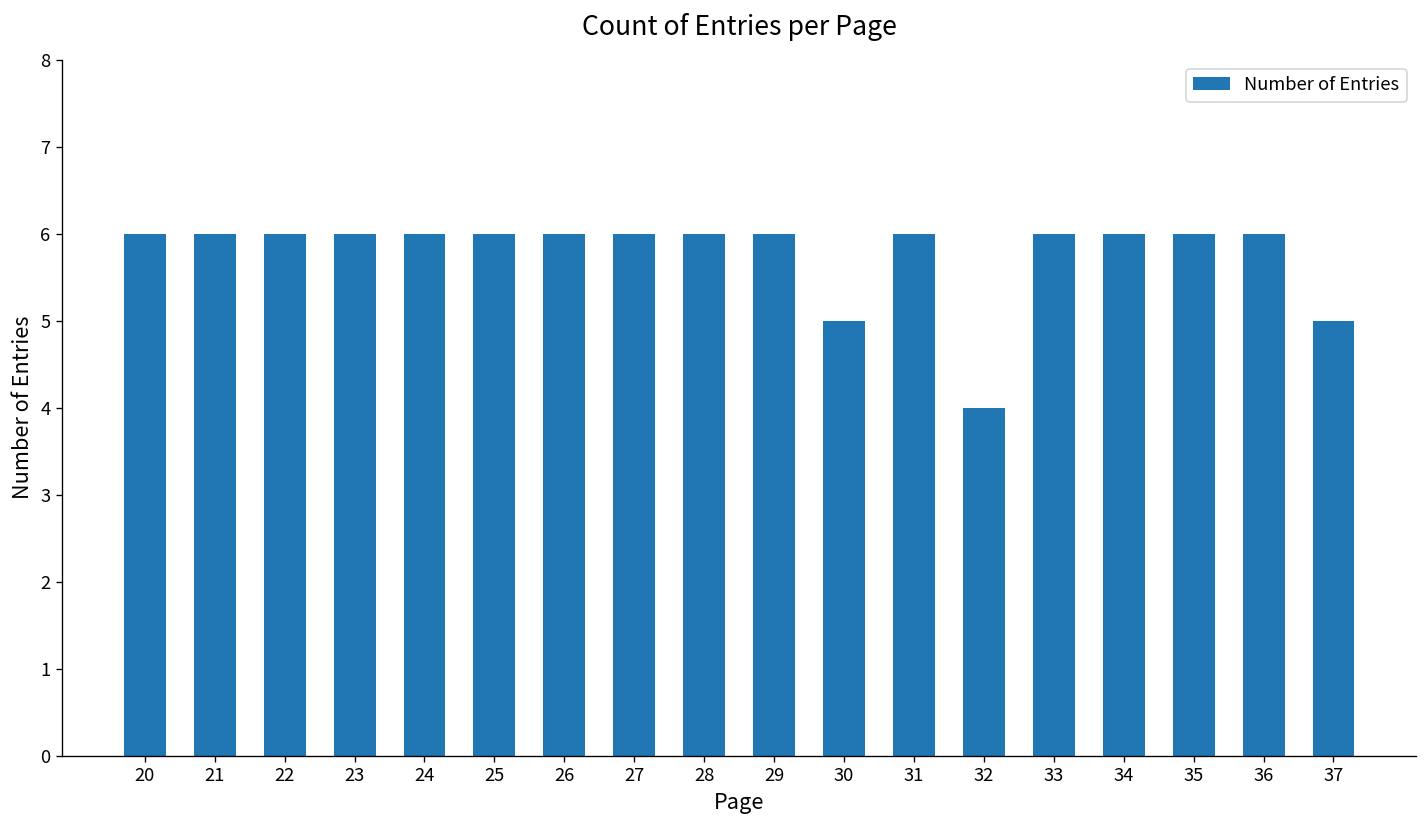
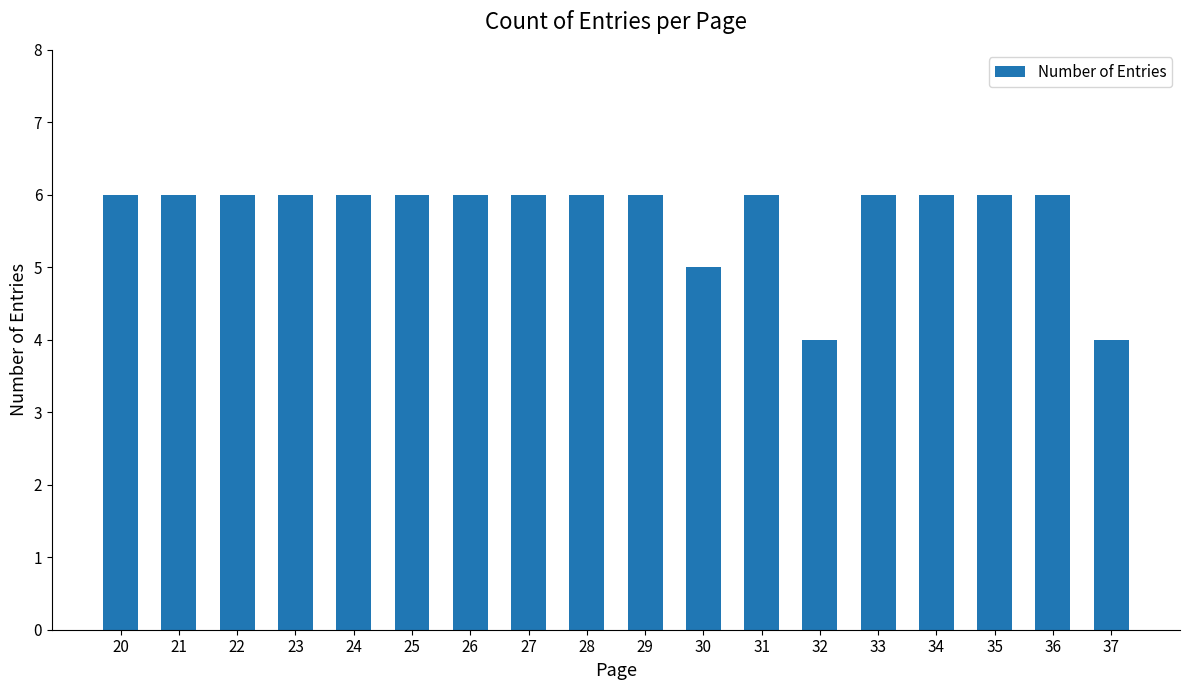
37: 5 -> 4
